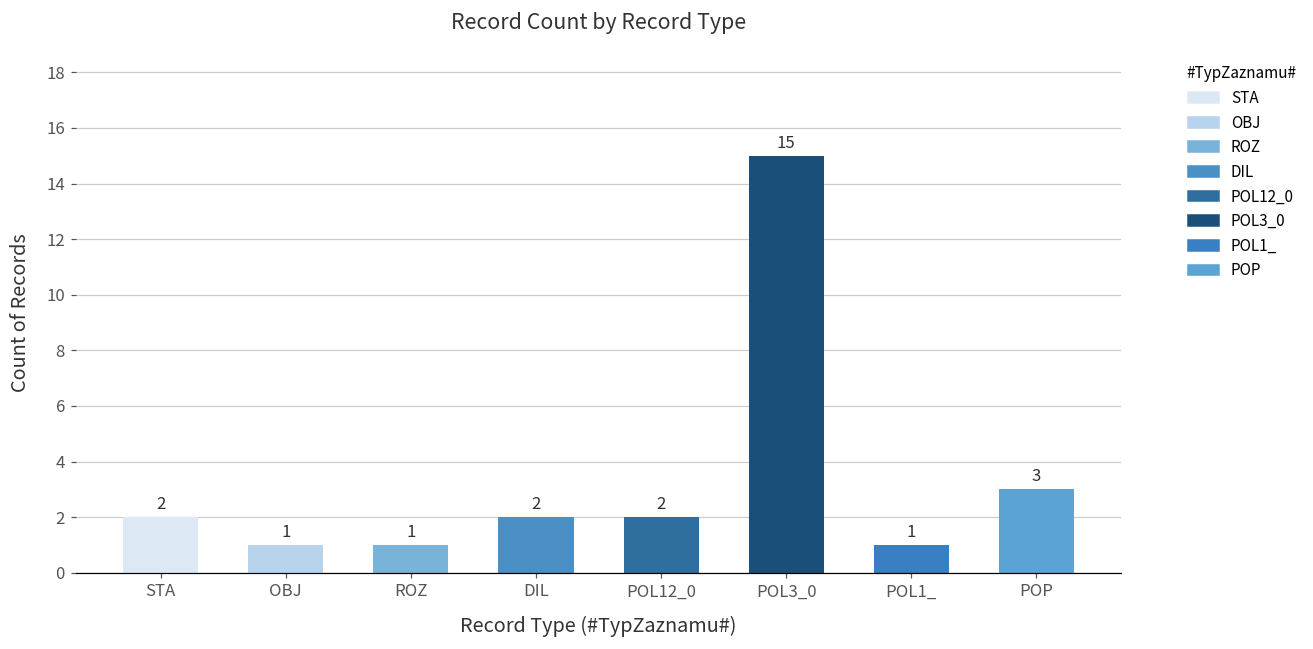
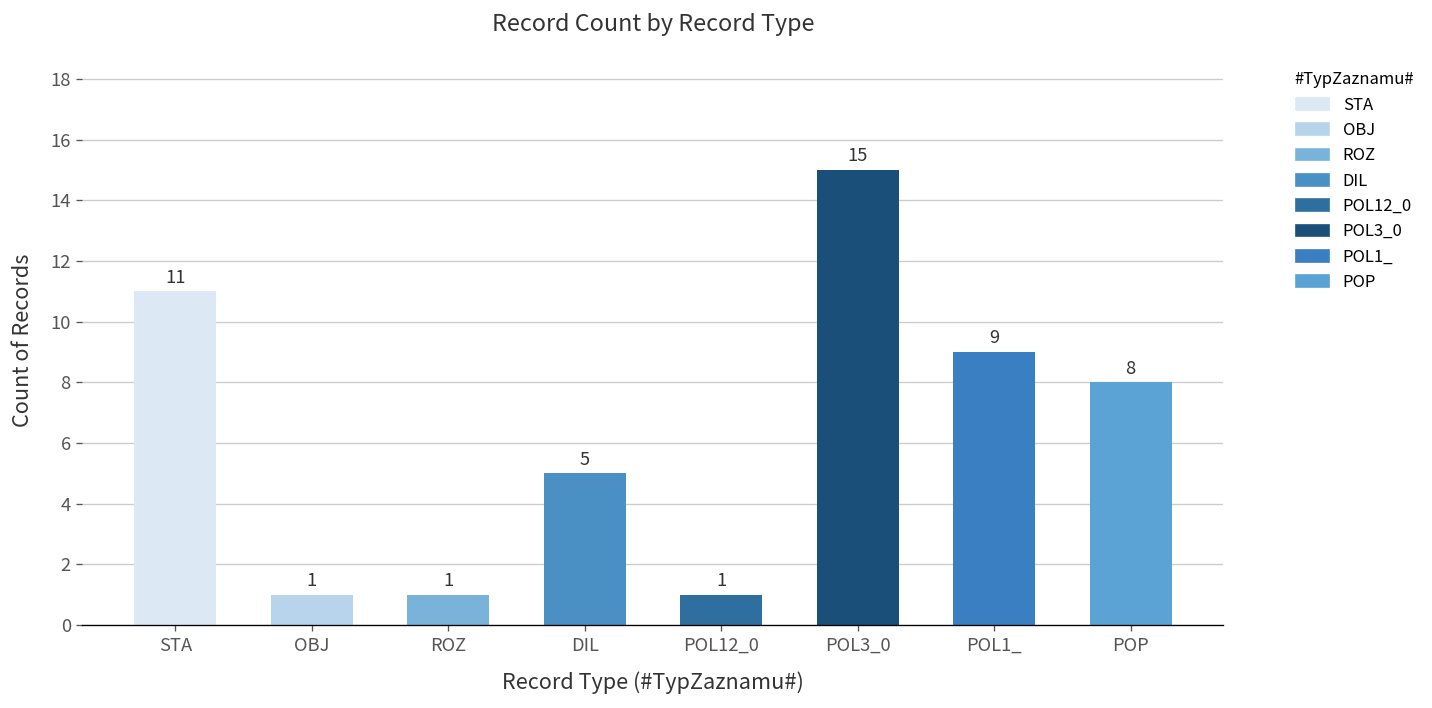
STA: 2 -> 11
DIL: 2 -> 5
POL12_0: 2 -> 1
POL1_: 1 -> 9
POP: 3 -> 8
